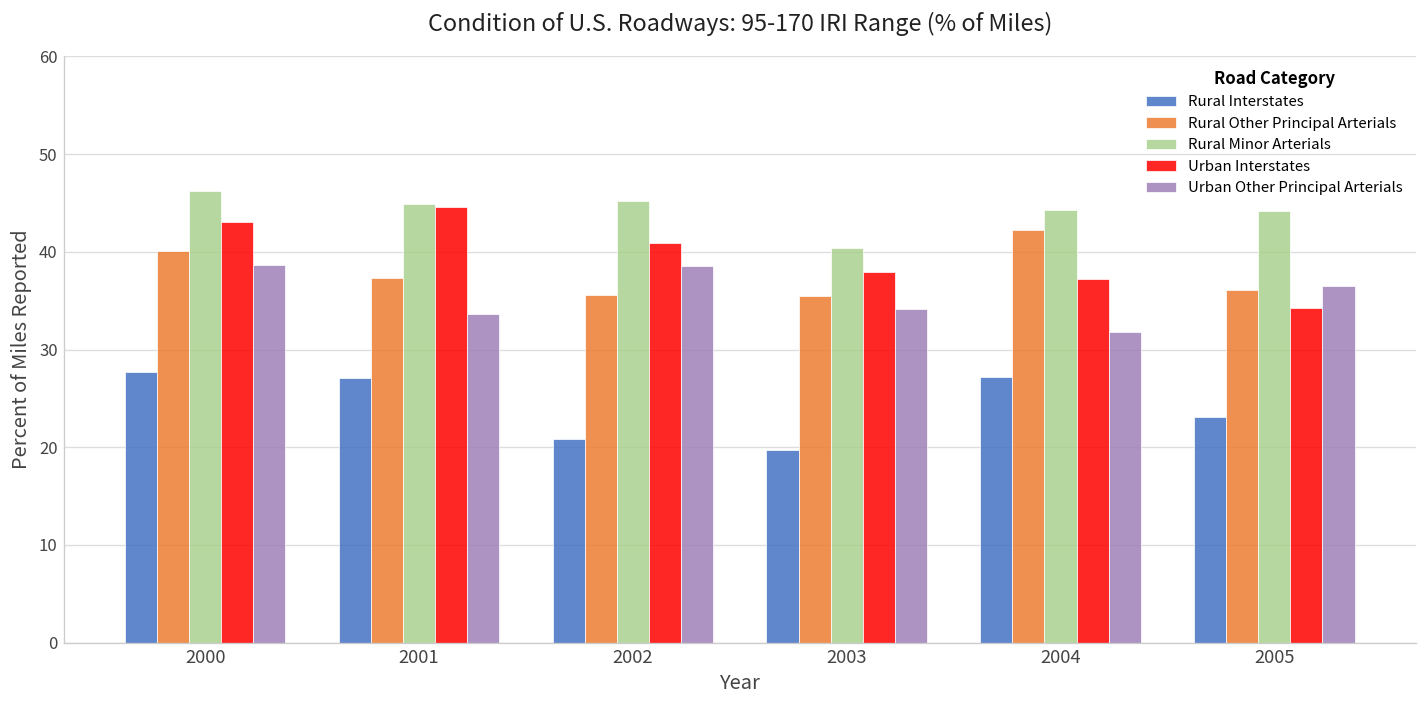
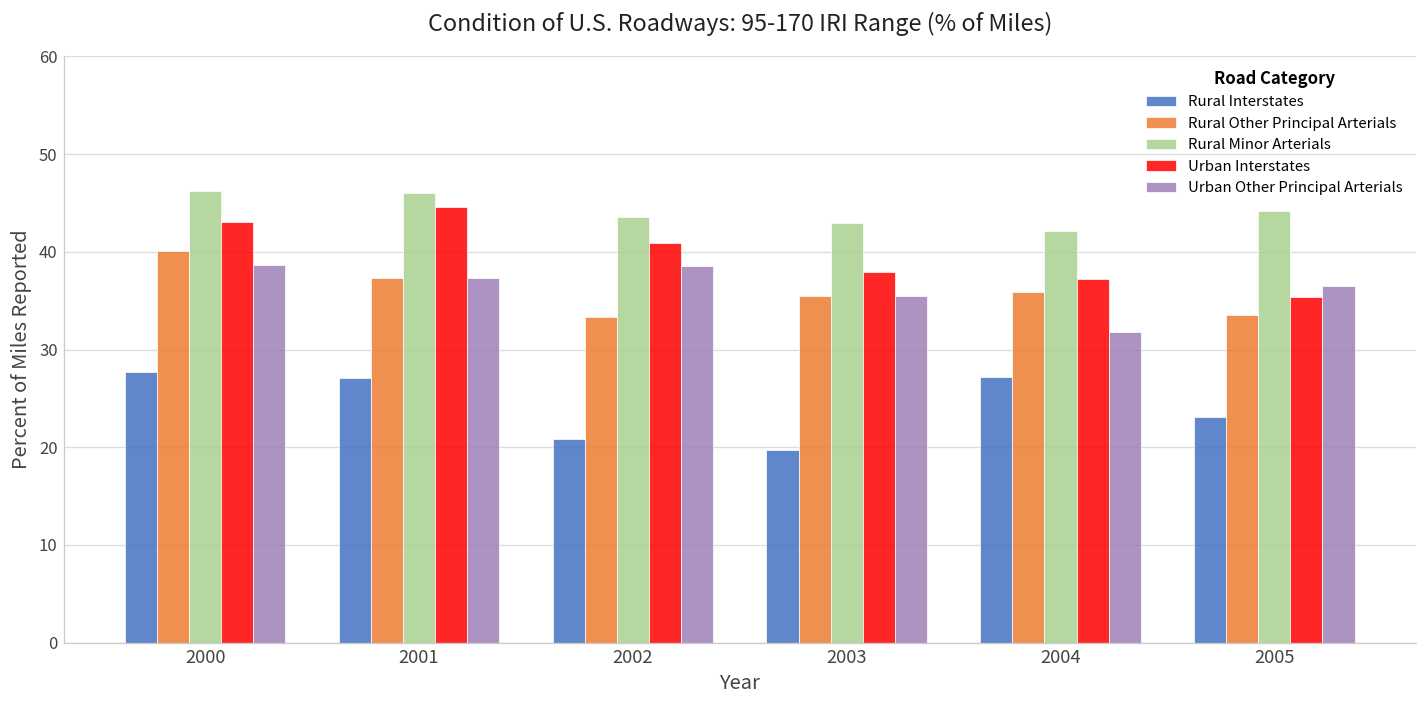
Rural Minor Arterials, 2001: 45 -> 46
Urban Other Principal Arterials, 2001: 34 -> 37
Rural Other Principal Arterials, 2002: 36 -> 33
Rural Minor Arterials, 2002: 45 -> 44
Rural Minor Arterials, 2003: 40 -> 43
Urban Other Principal Arterials, 2003: 34 -> 36
Rural Other Principal Arterials, 2004: 42 -> 36
Rural Minor Arterials, 2004: 44 -> 42
Rural Other Principal Arterials, 2005: 36 -> 34
Urban Interstates, 2005: 34 -> 35
